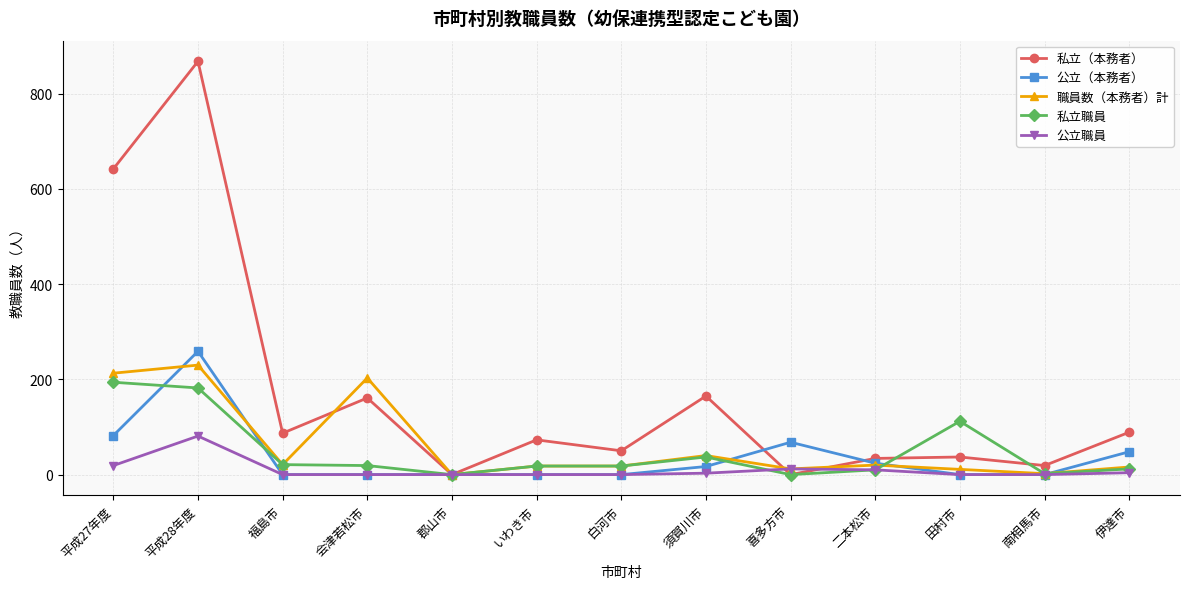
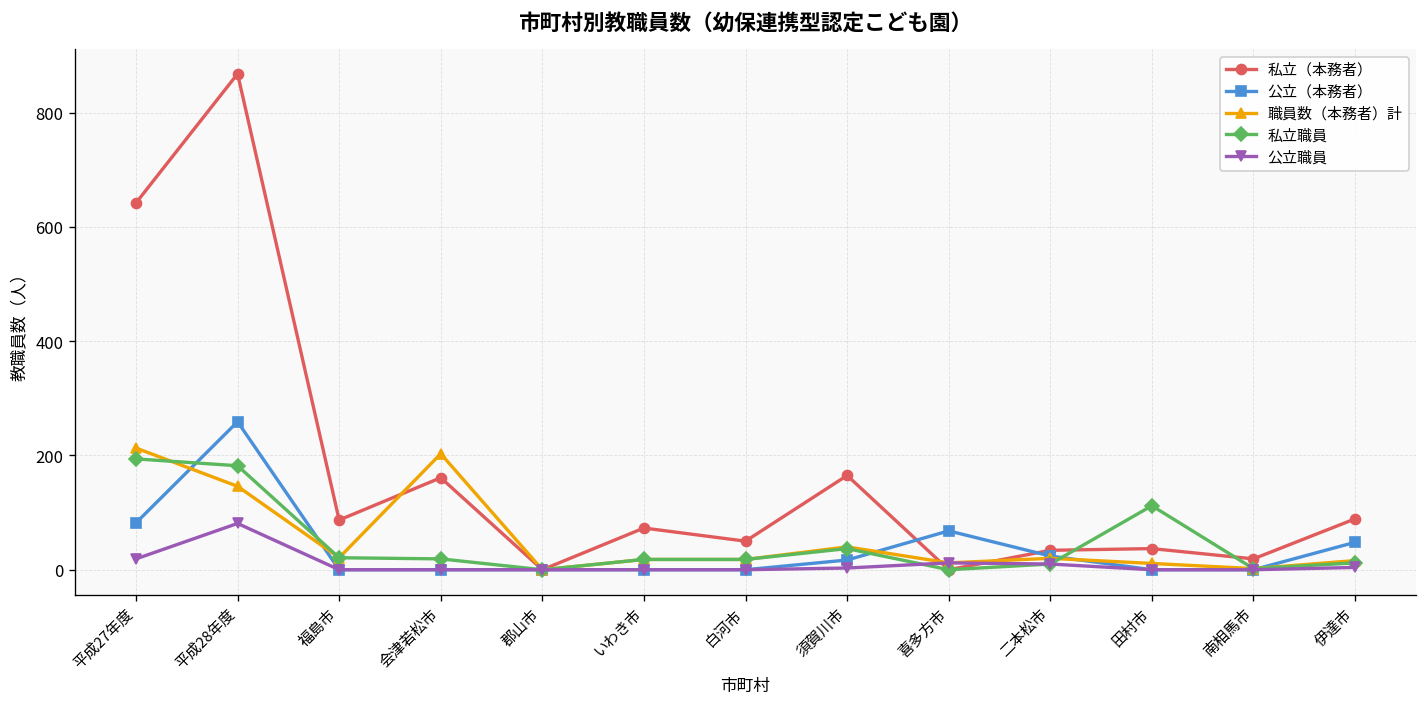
職員数（本務者）計, 平成28年度: 230 -> 150
